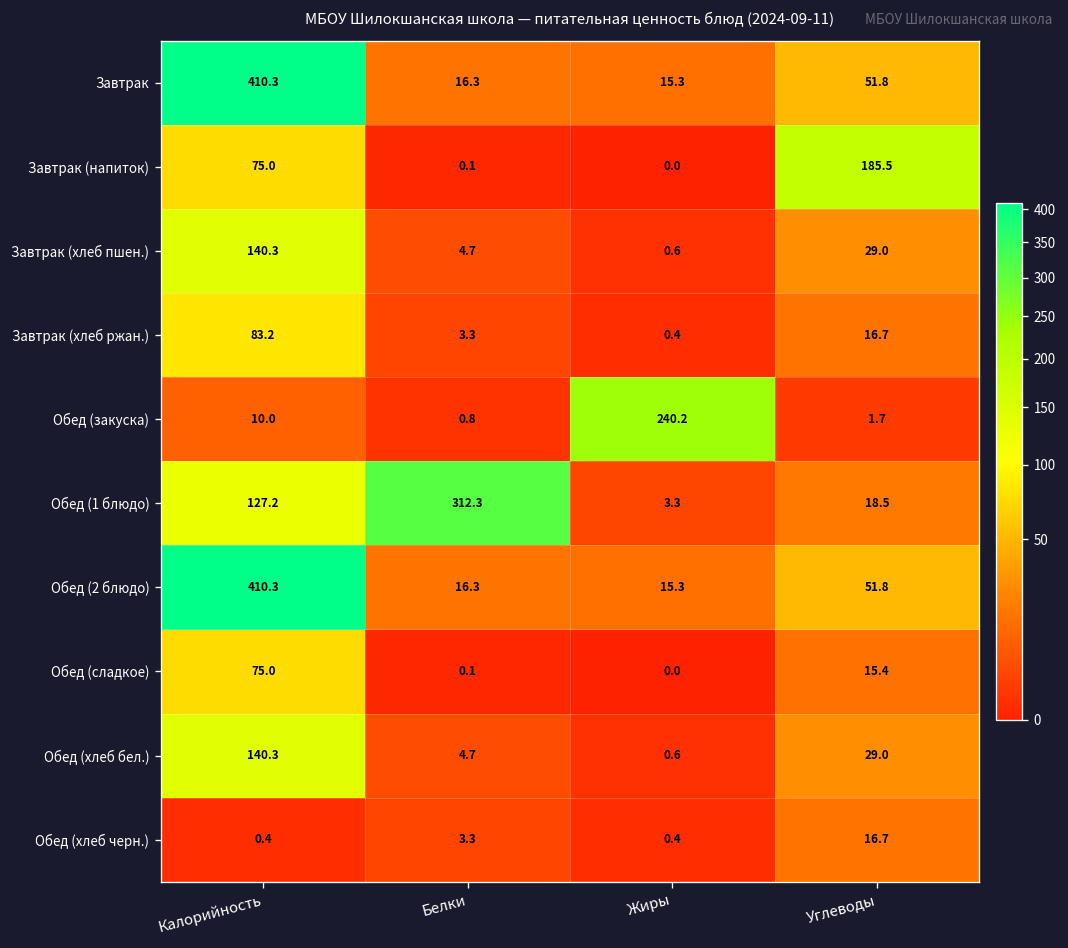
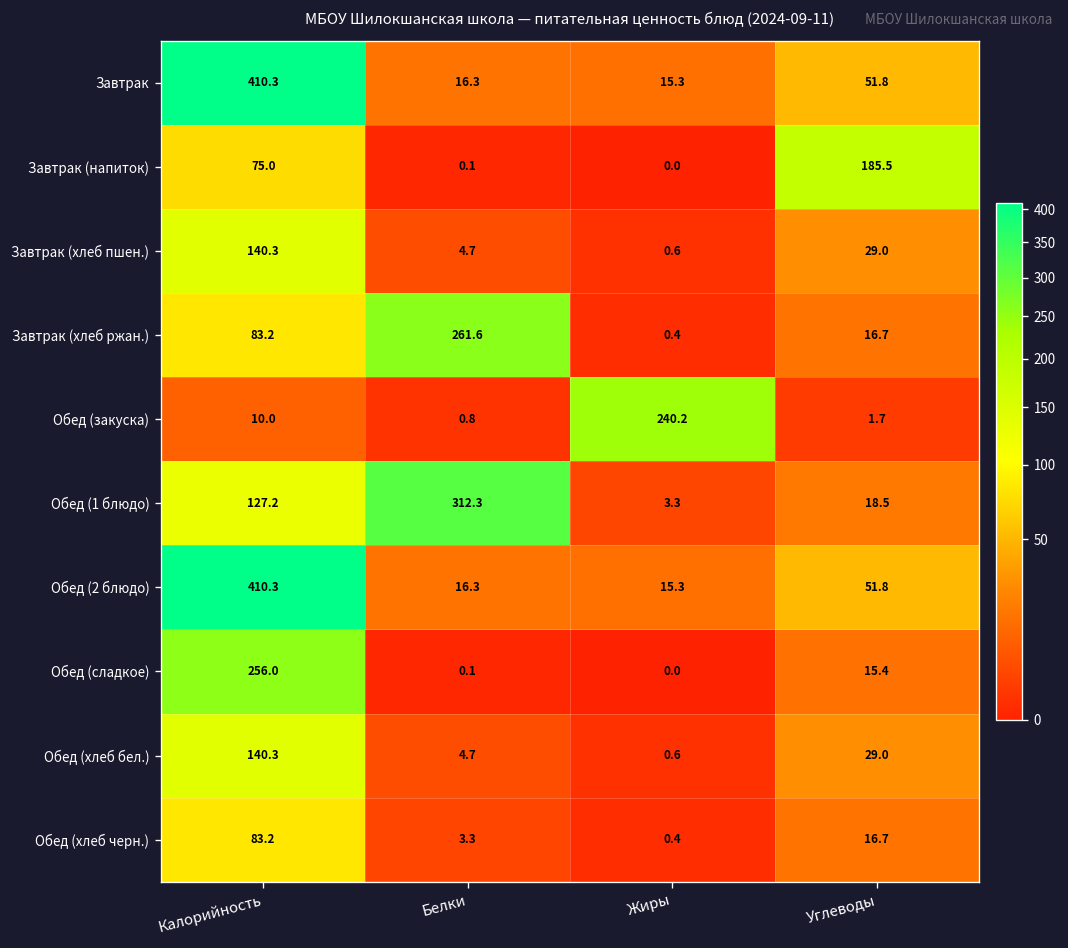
Завтрак (хлеб ржан.), Белки: 3.3 -> 261.6
Обед (сладкое), Калорийность: 75.0 -> 256.0
Обед (хлеб черн.), Калорийность: 0.4 -> 83.2
